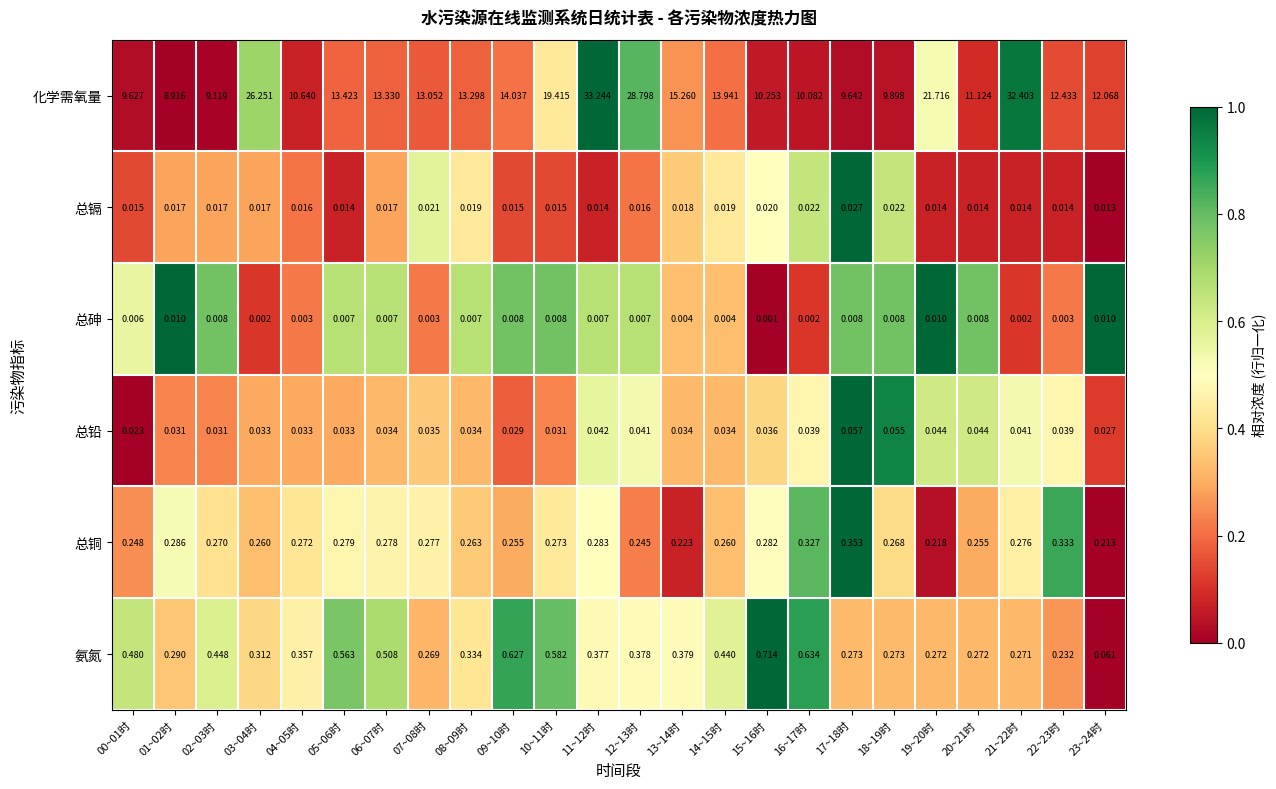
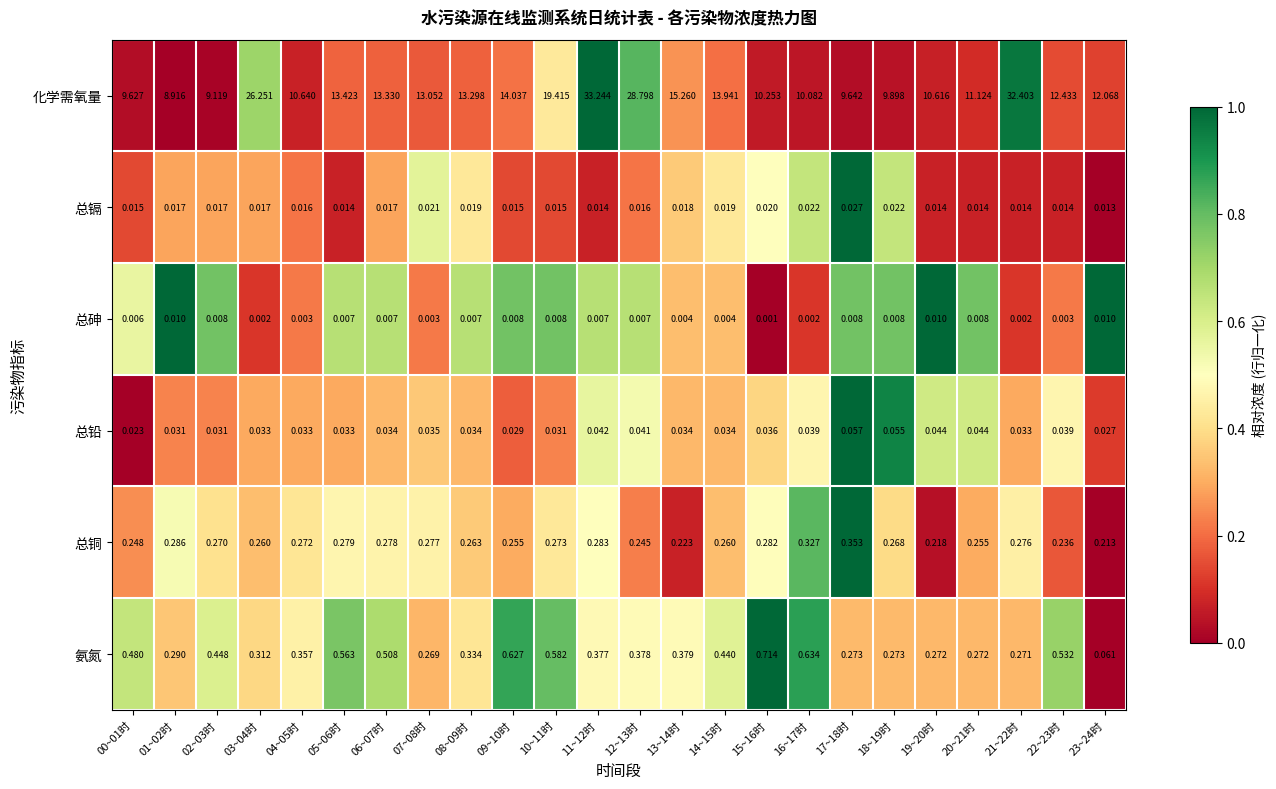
化学需氧量, 19~20时: 21.716 -> 10.616
总铅, 21~22时: 0.041 -> 0.033
总铜, 22~23时: 0.333 -> 0.236
氨氮, 22~23时: 0.232 -> 0.532
